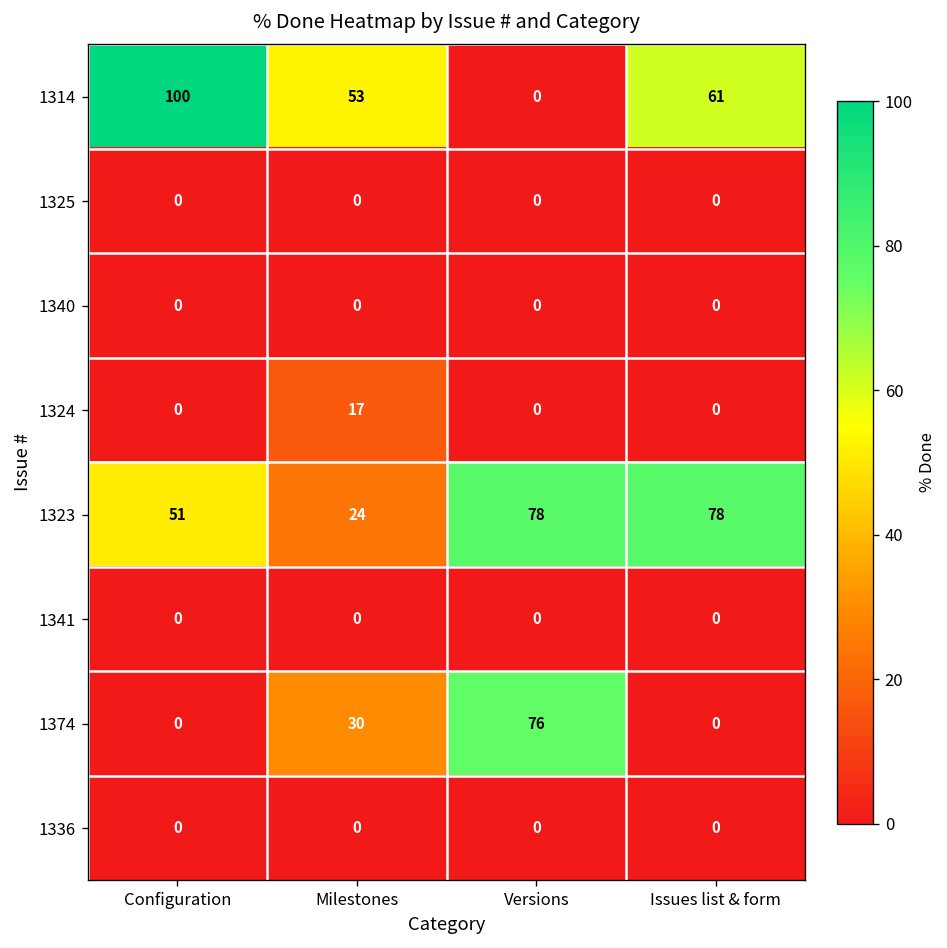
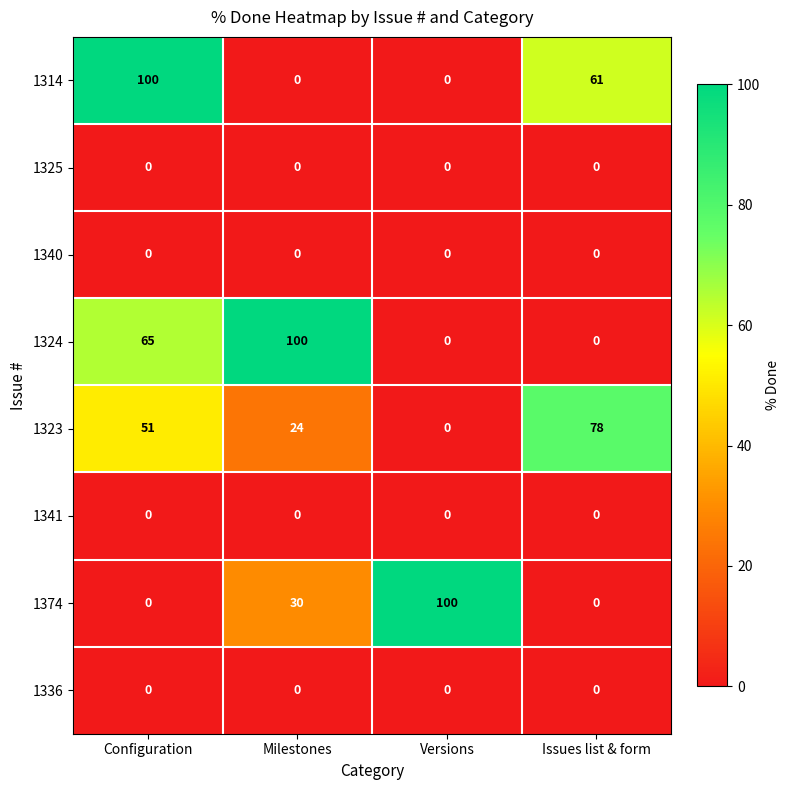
1314, Milestones: 53 -> 0
1324, Configuration: 0 -> 65
1324, Milestones: 17 -> 100
1323, Versions: 78 -> 0
1374, Versions: 76 -> 100
